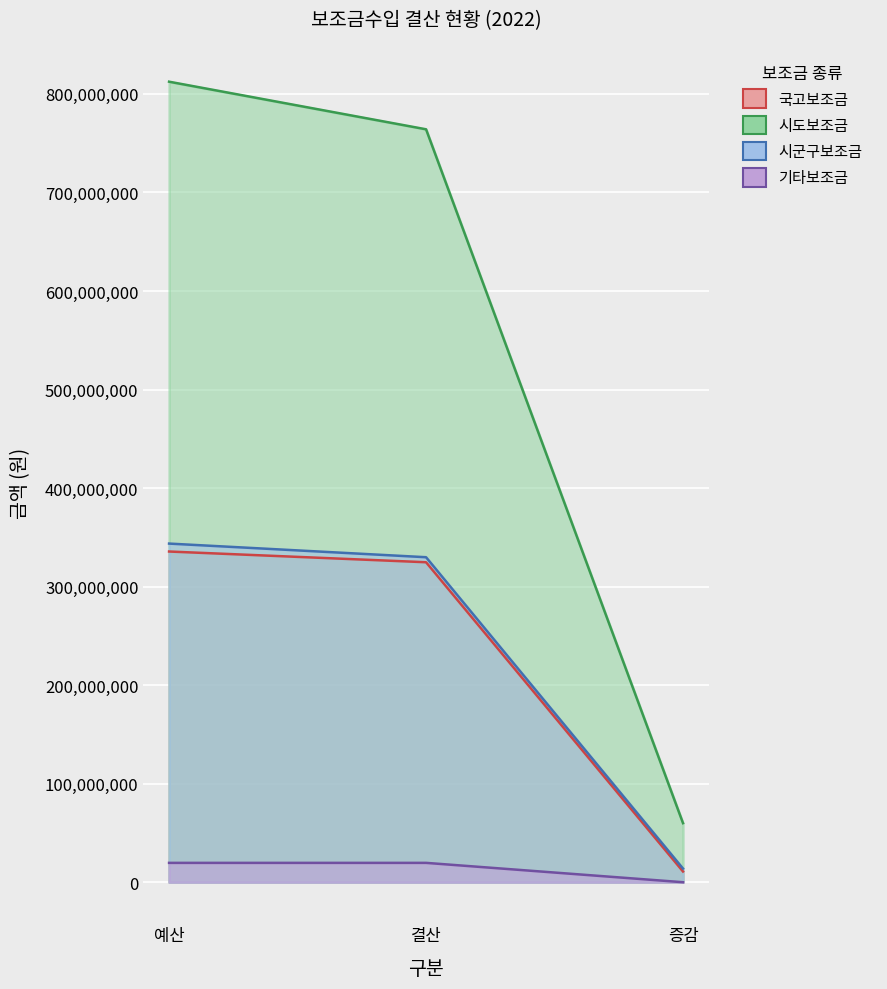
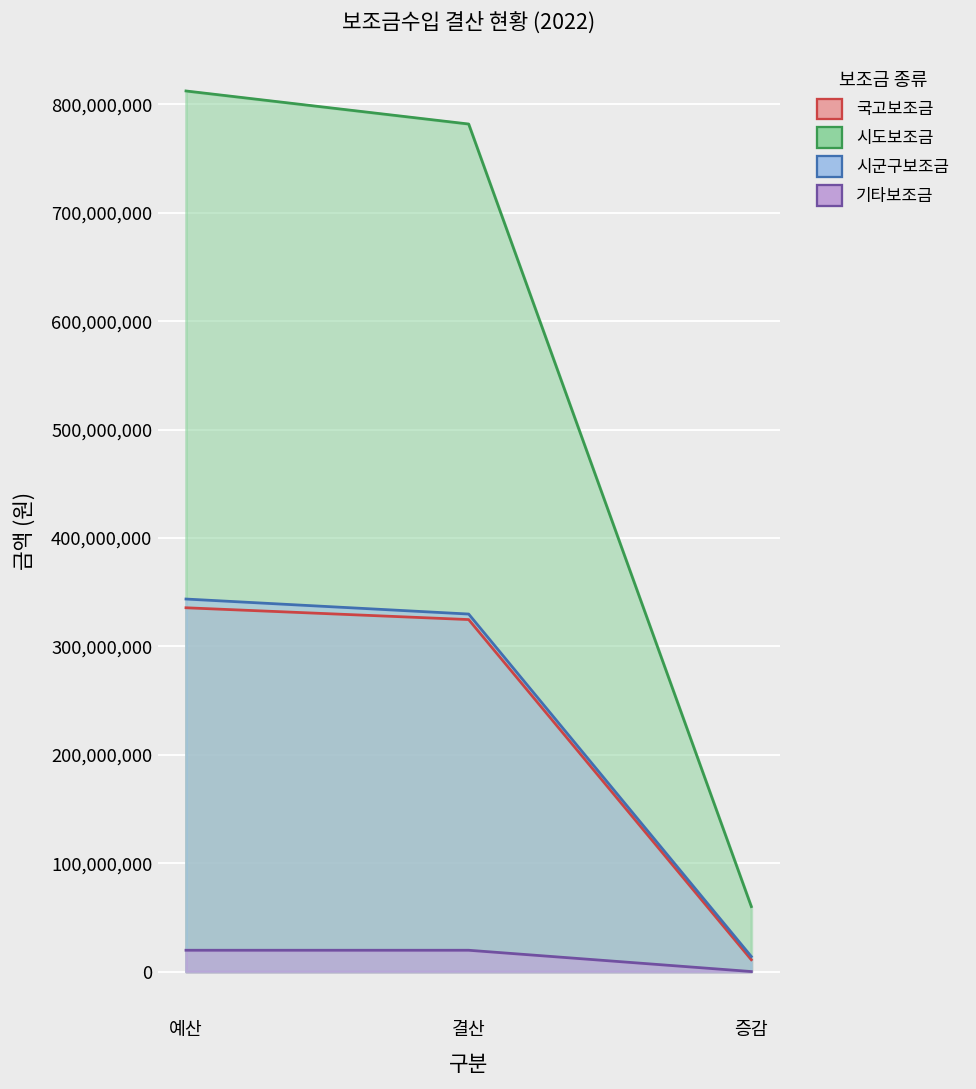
시도보조금, 결산: 760,000,000 -> 780,000,000
